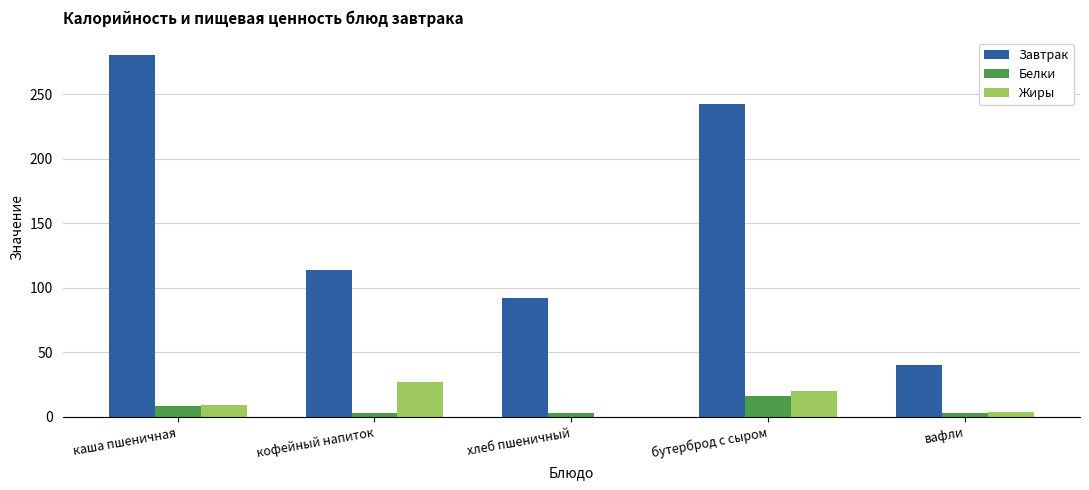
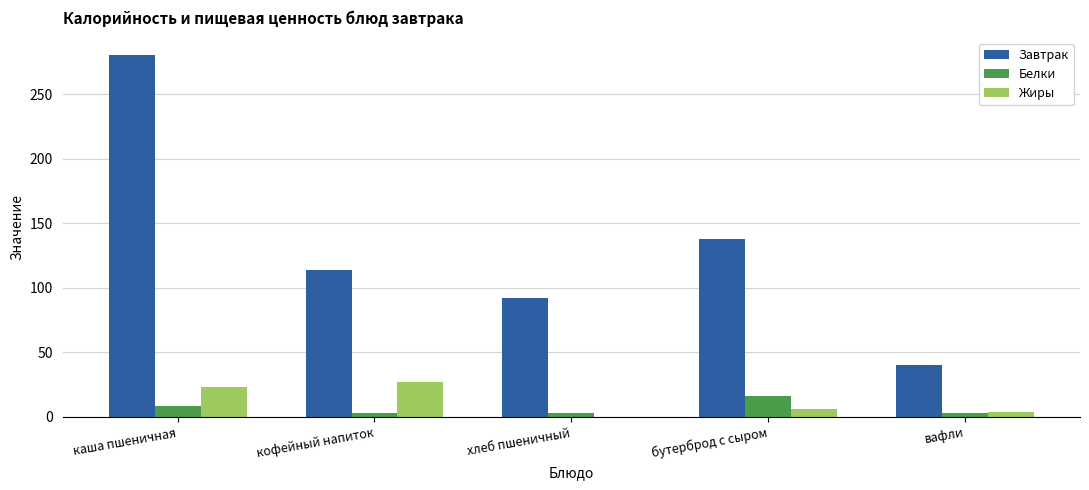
Жиры, каша пшеничная: 9 -> 24
Завтрак, бутерброд с сыром: 242 -> 138
Жиры, бутерброд с сыром: 20 -> 6
